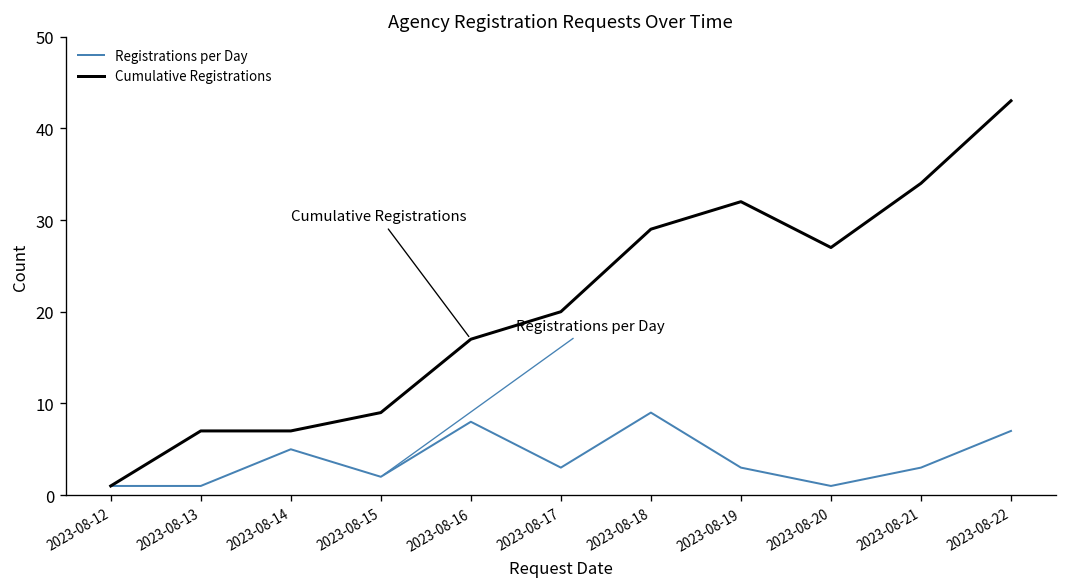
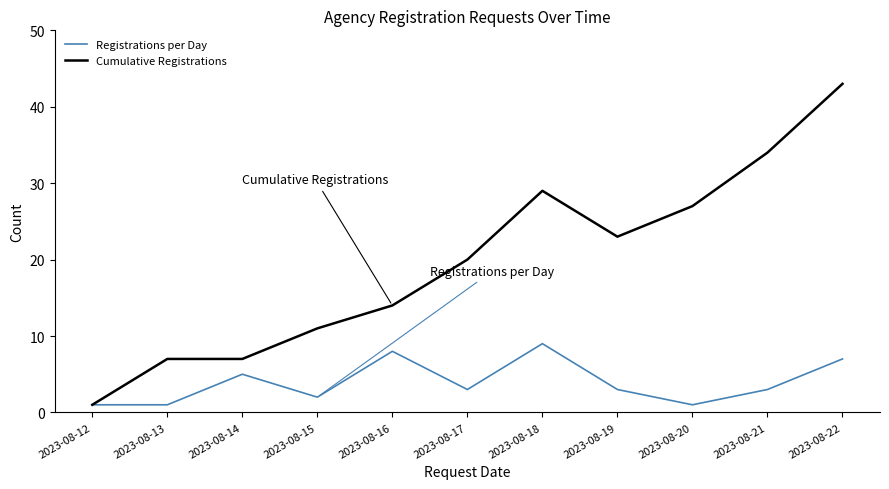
Cumulative Registrations, 2023-08-15: 9 -> 11
Cumulative Registrations, 2023-08-16: 17 -> 14
Cumulative Registrations, 2023-08-19: 32 -> 23
